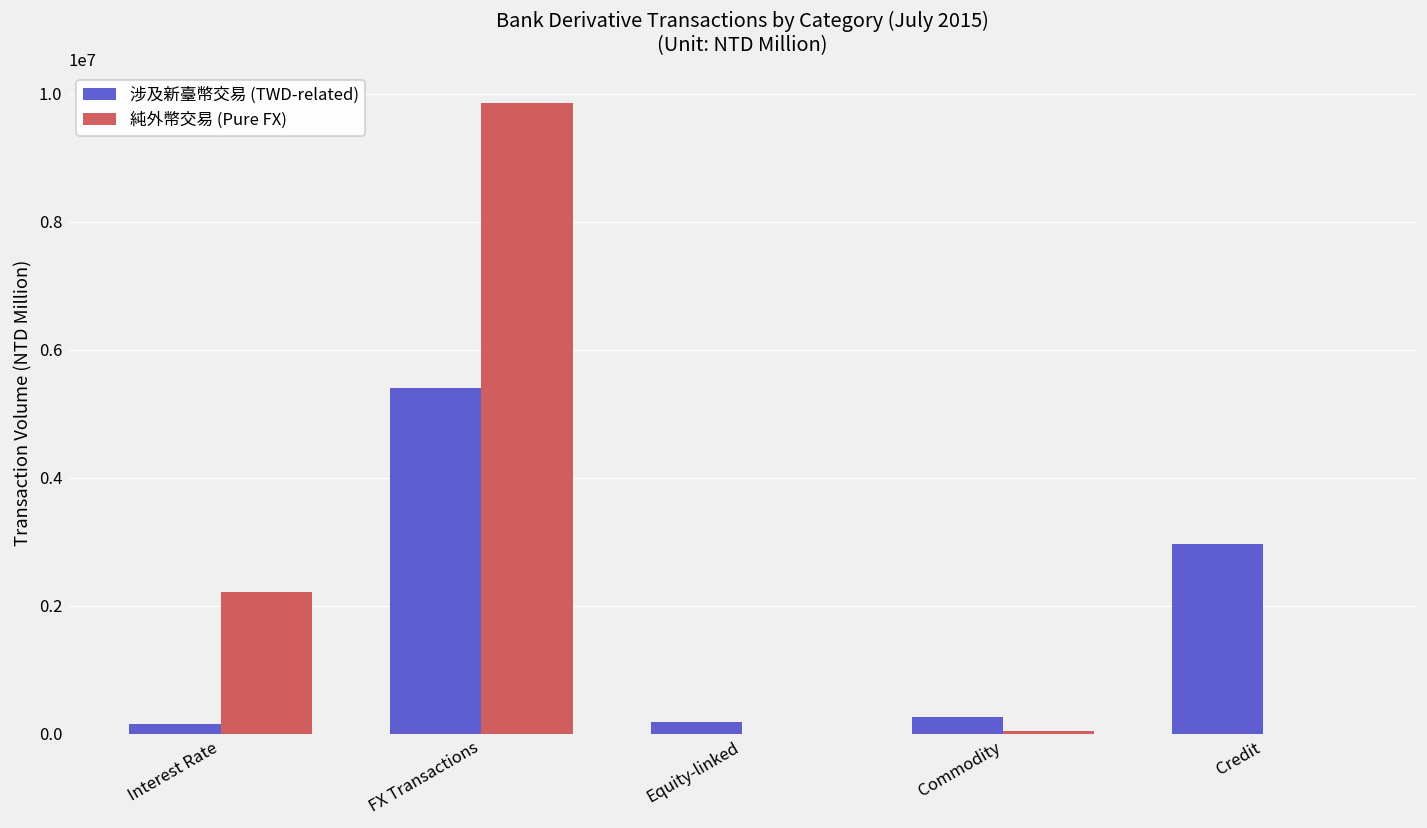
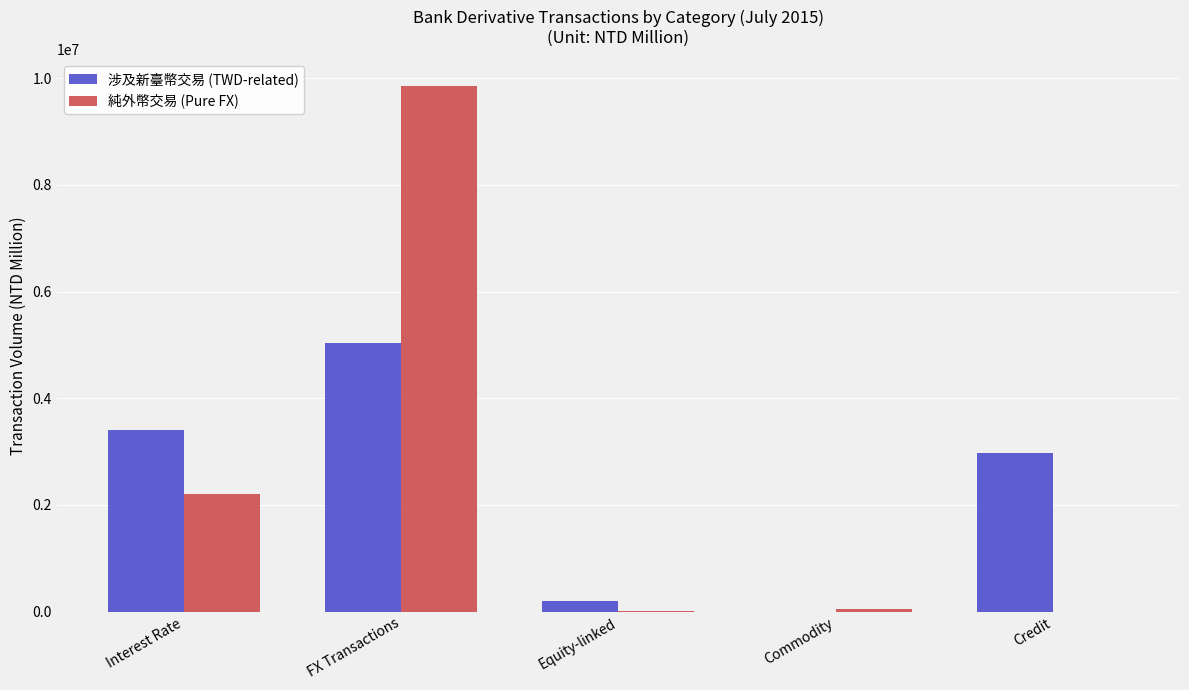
涉及新臺幣交易 (TWD-related), Interest Rate: 200000 -> 3400000
涉及新臺幣交易 (TWD-related), FX Transactions: 5400000 -> 5000000
涉及新臺幣交易 (TWD-related), Commodity: 300000 -> 0
